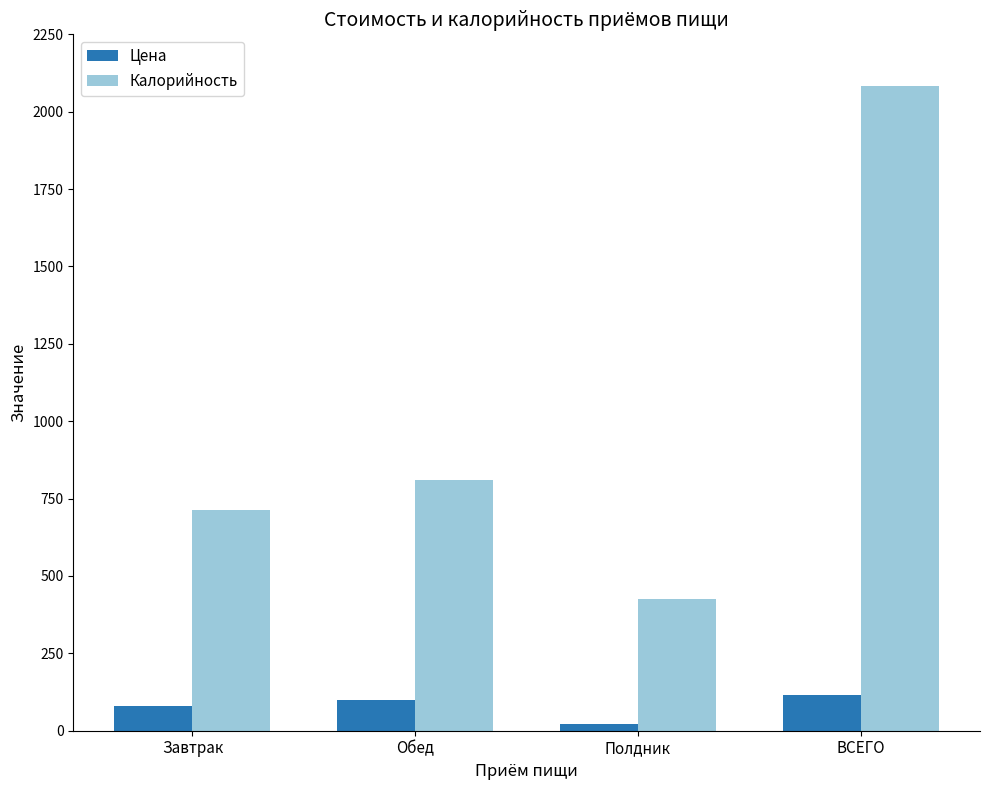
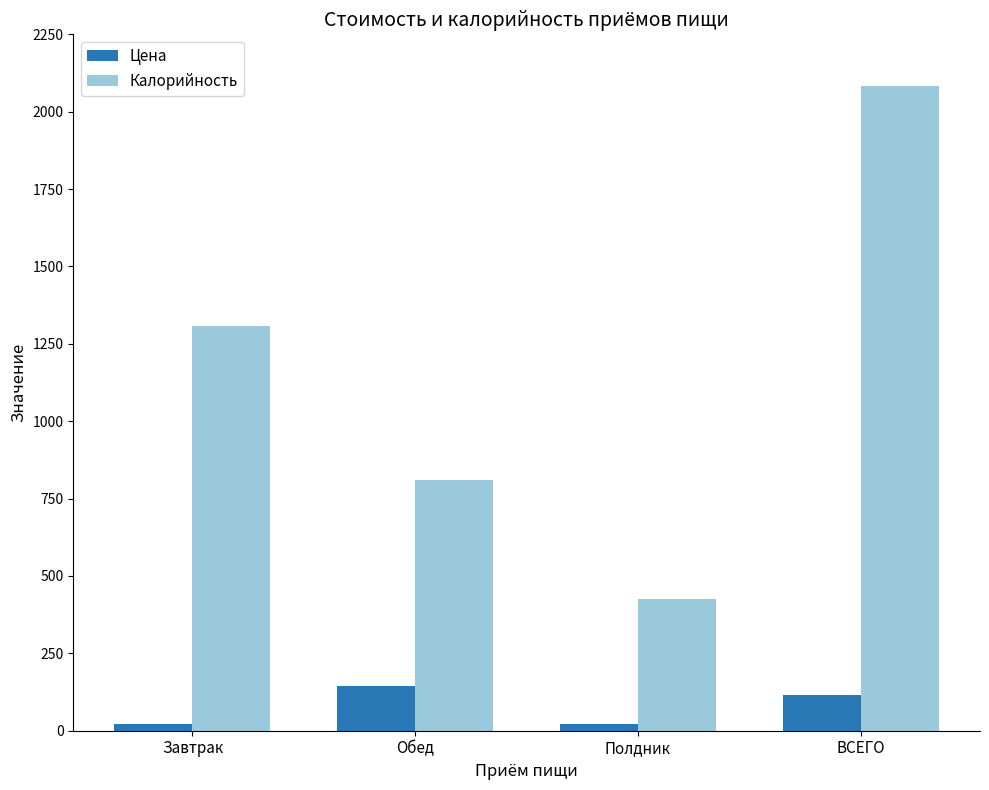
Цена, Завтрак: 80 -> 20
Калорийность, Завтрак: 710 -> 1310
Цена, Обед: 100 -> 140
